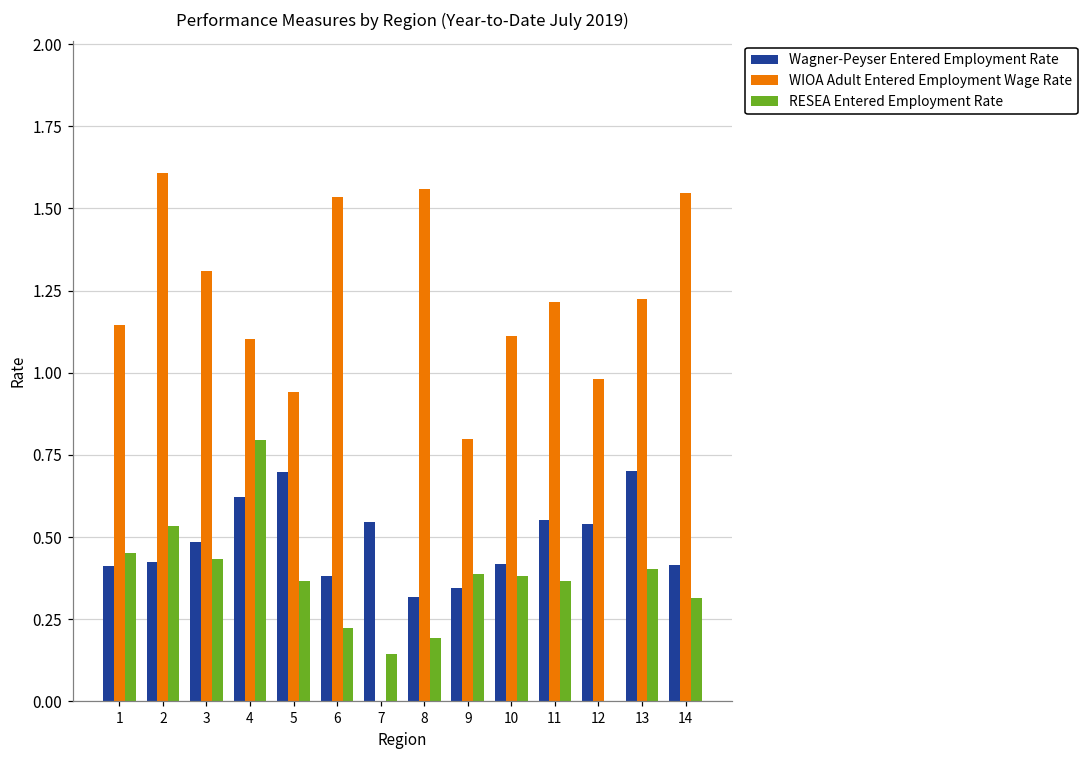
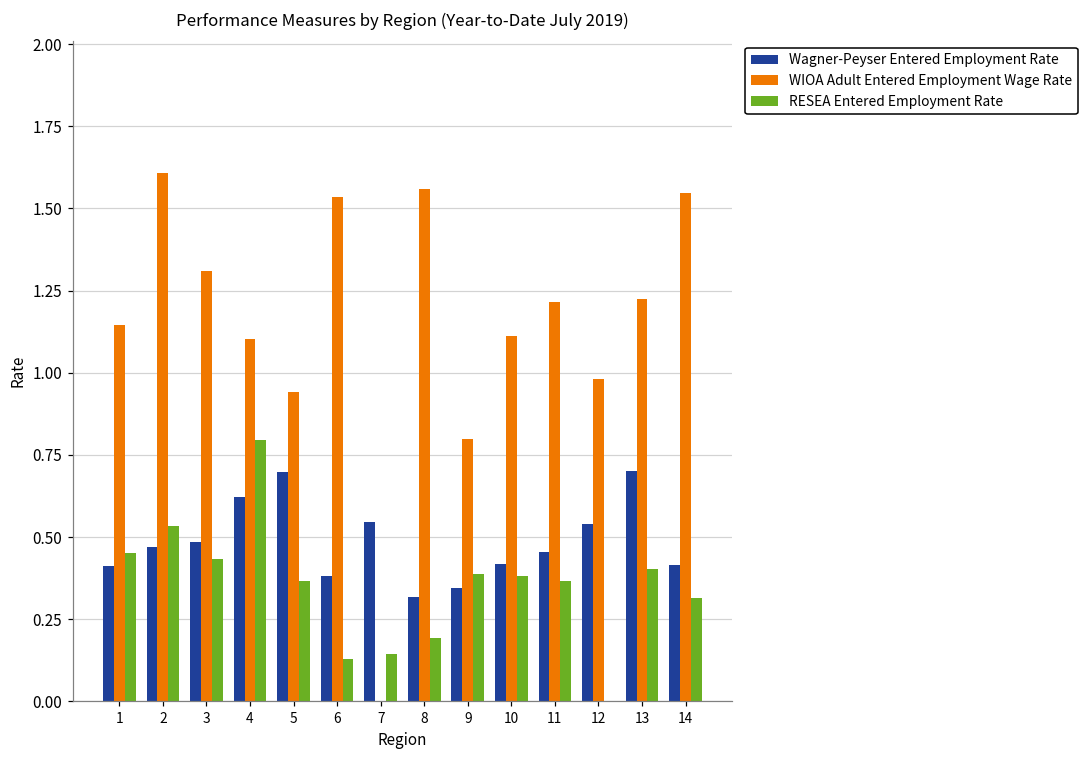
Wagner-Peyser Entered Employment Rate, 2: 0.42 -> 0.47
RESEA Entered Employment Rate, 6: 0.22 -> 0.13
Wagner-Peyser Entered Employment Rate, 11: 0.55 -> 0.46
